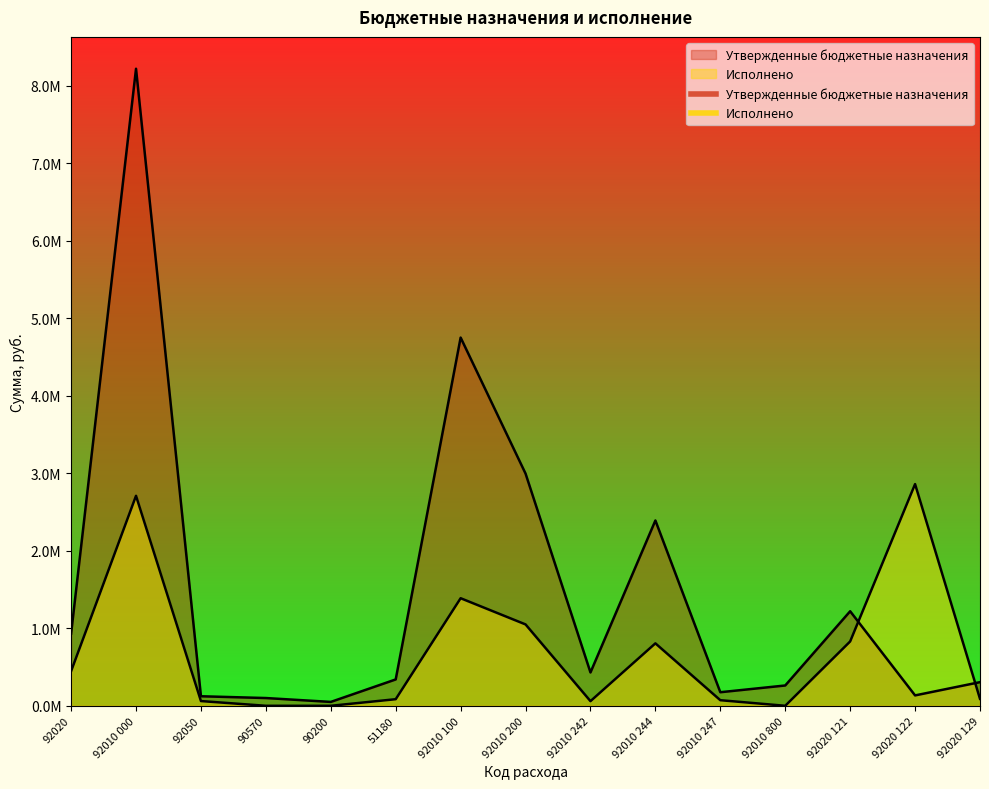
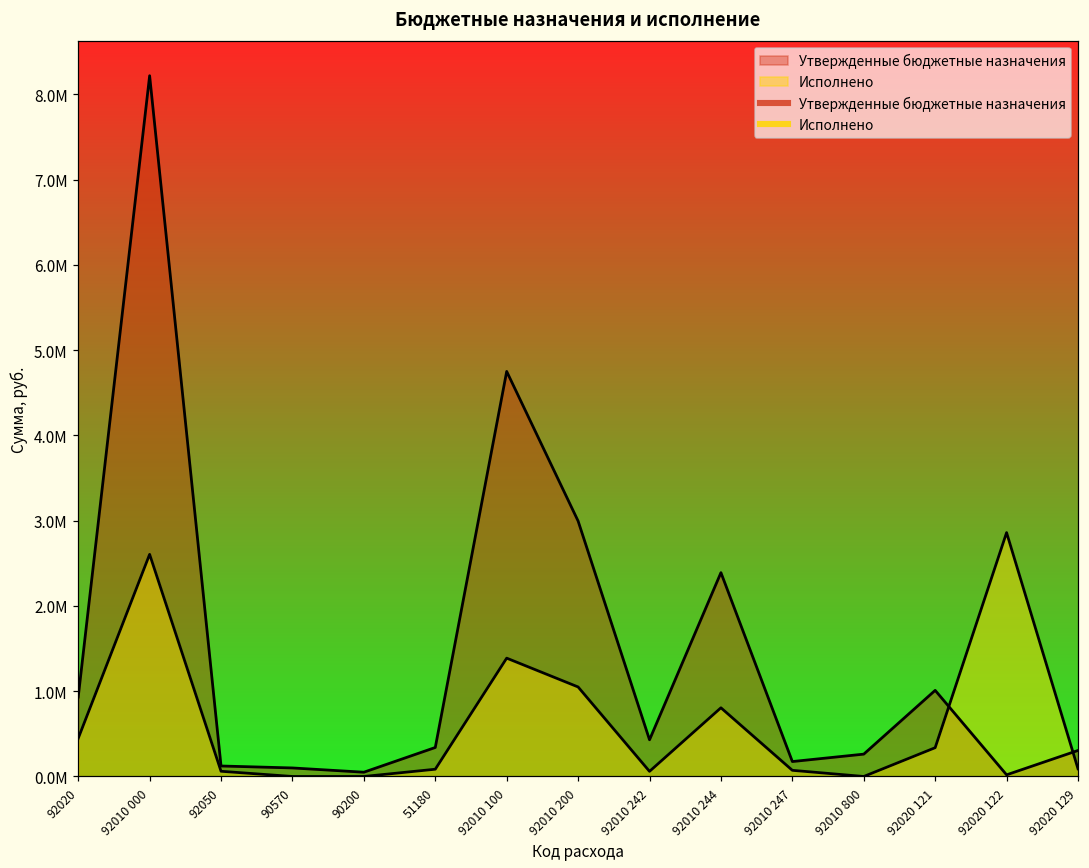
Исполнено, 92010 000: 2700000 -> 2600000
Утвержденные бюджетные назначения, 92020 121: 1200000 -> 1000000
Исполнено, 92020 121: 800000 -> 300000
Утвержденные бюджетные назначения, 92020 122: 100000 -> 0
